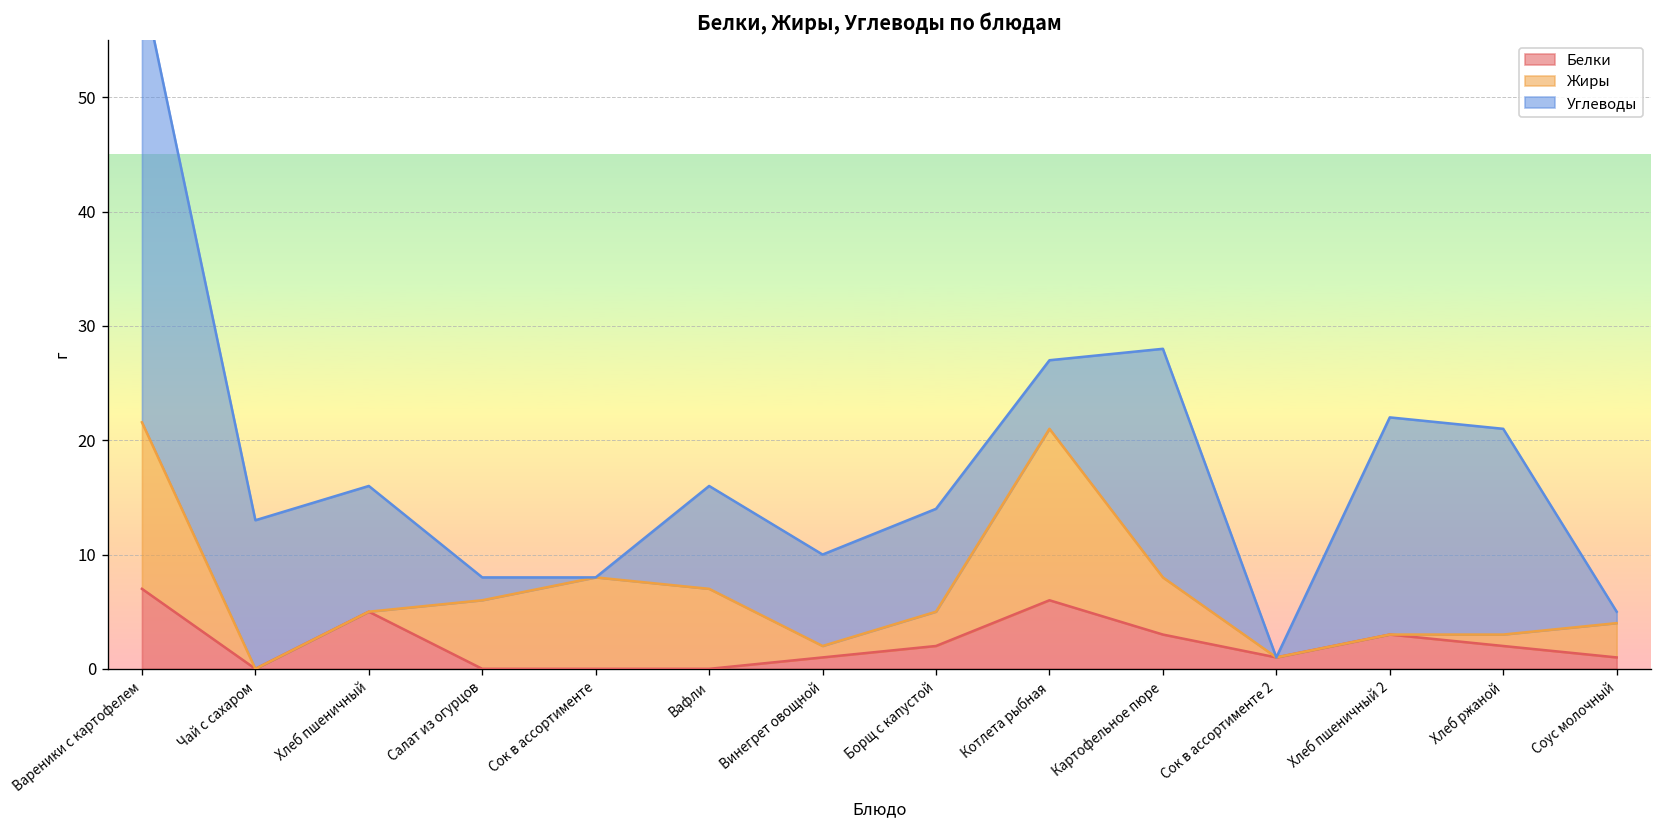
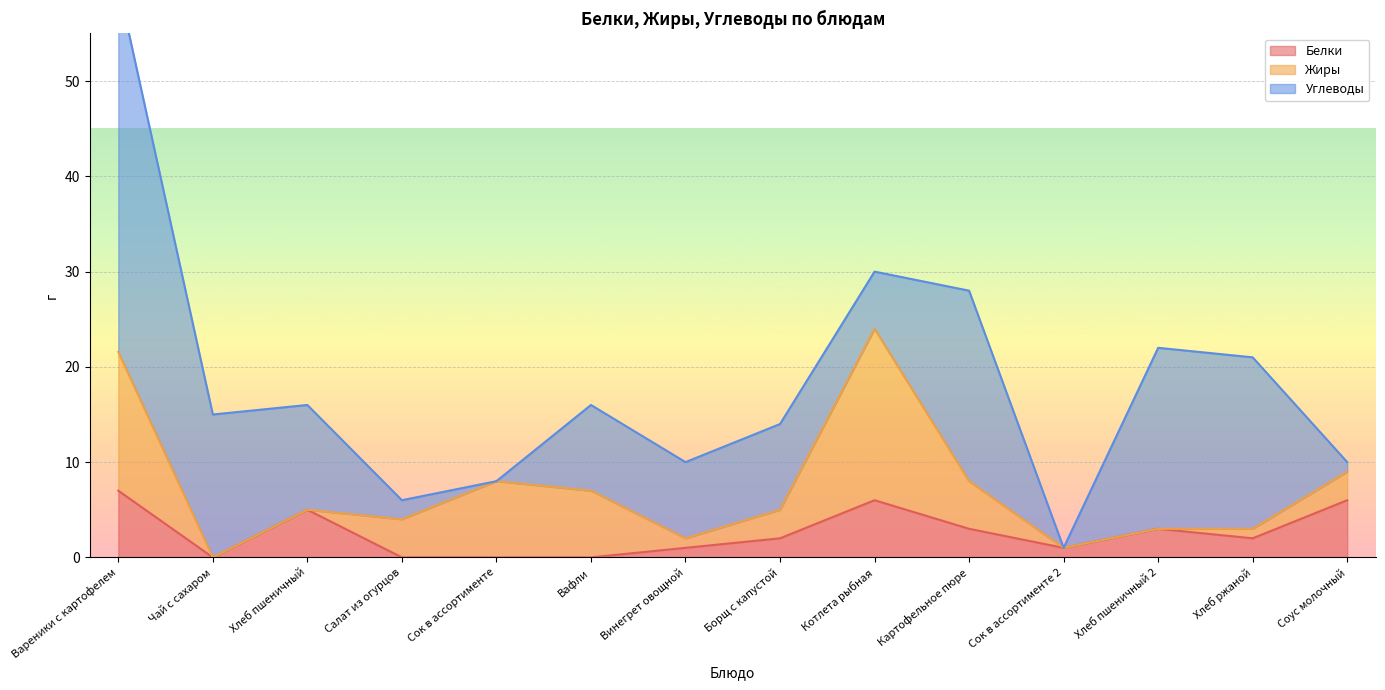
Углеводы, Чай с сахаром: 13 -> 15
Жиры, Салат из огурцов: 6 -> 4
Жиры, Котлета рыбная: 15 -> 18
Белки, Соус молочный: 1 -> 6
